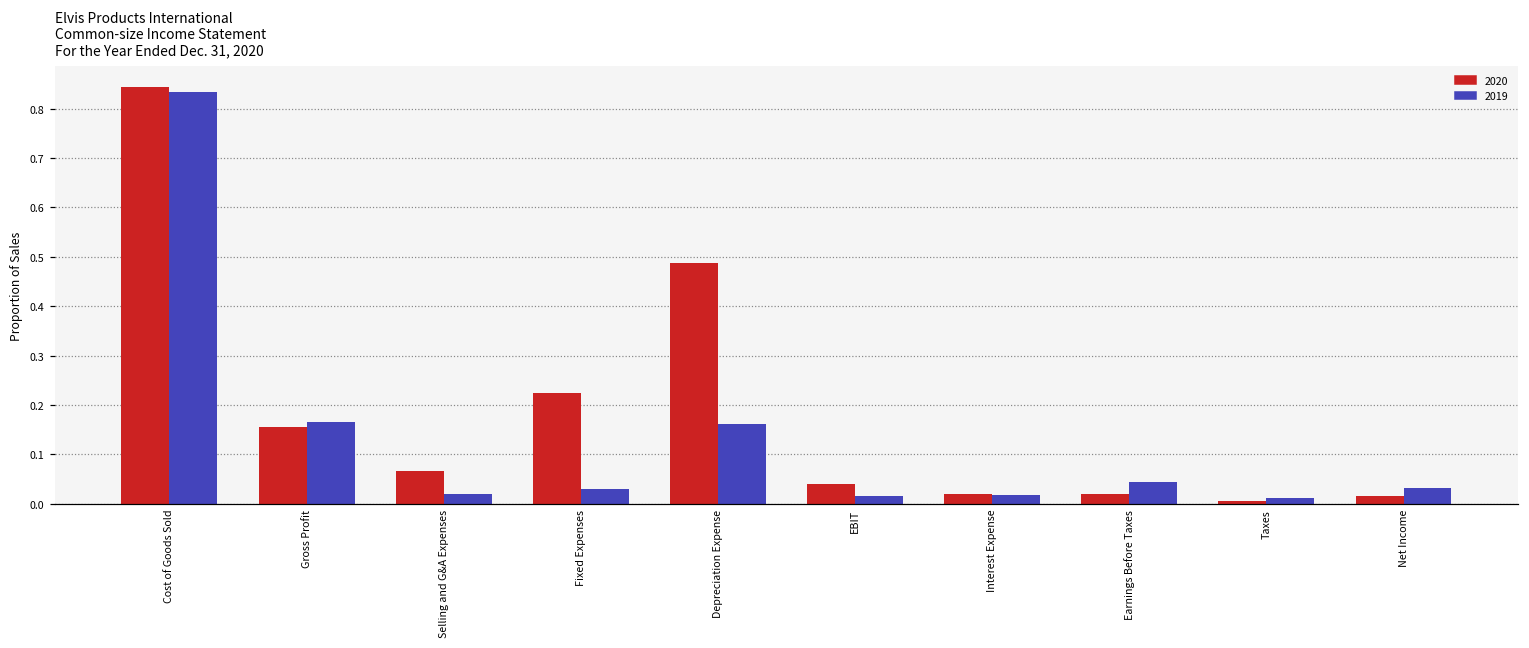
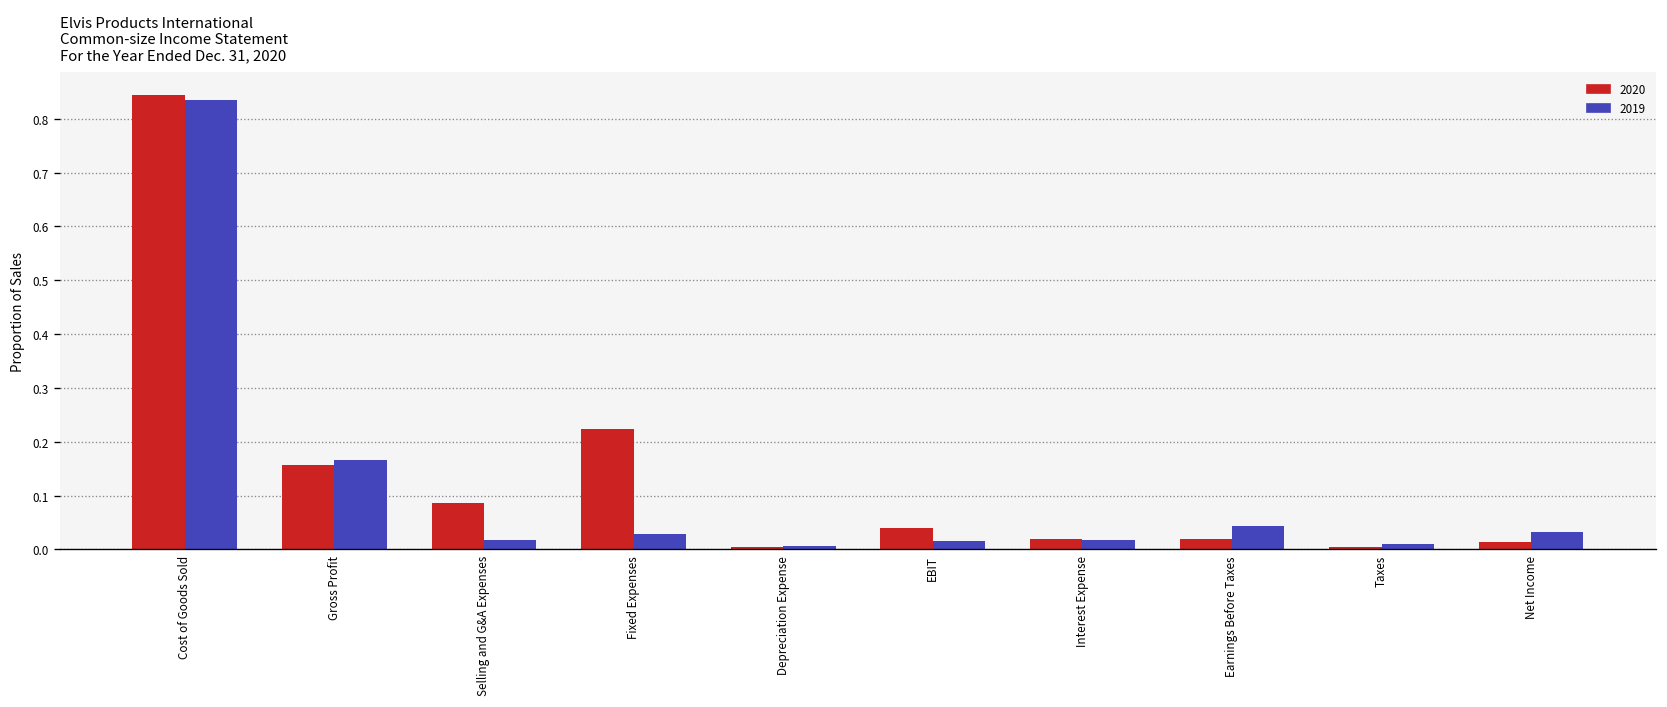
2020, Selling and G&A Expenses: 0.07 -> 0.09
2020, Depreciation Expense: 0.49 -> 0.01
2019, Depreciation Expense: 0.16 -> 0.01
